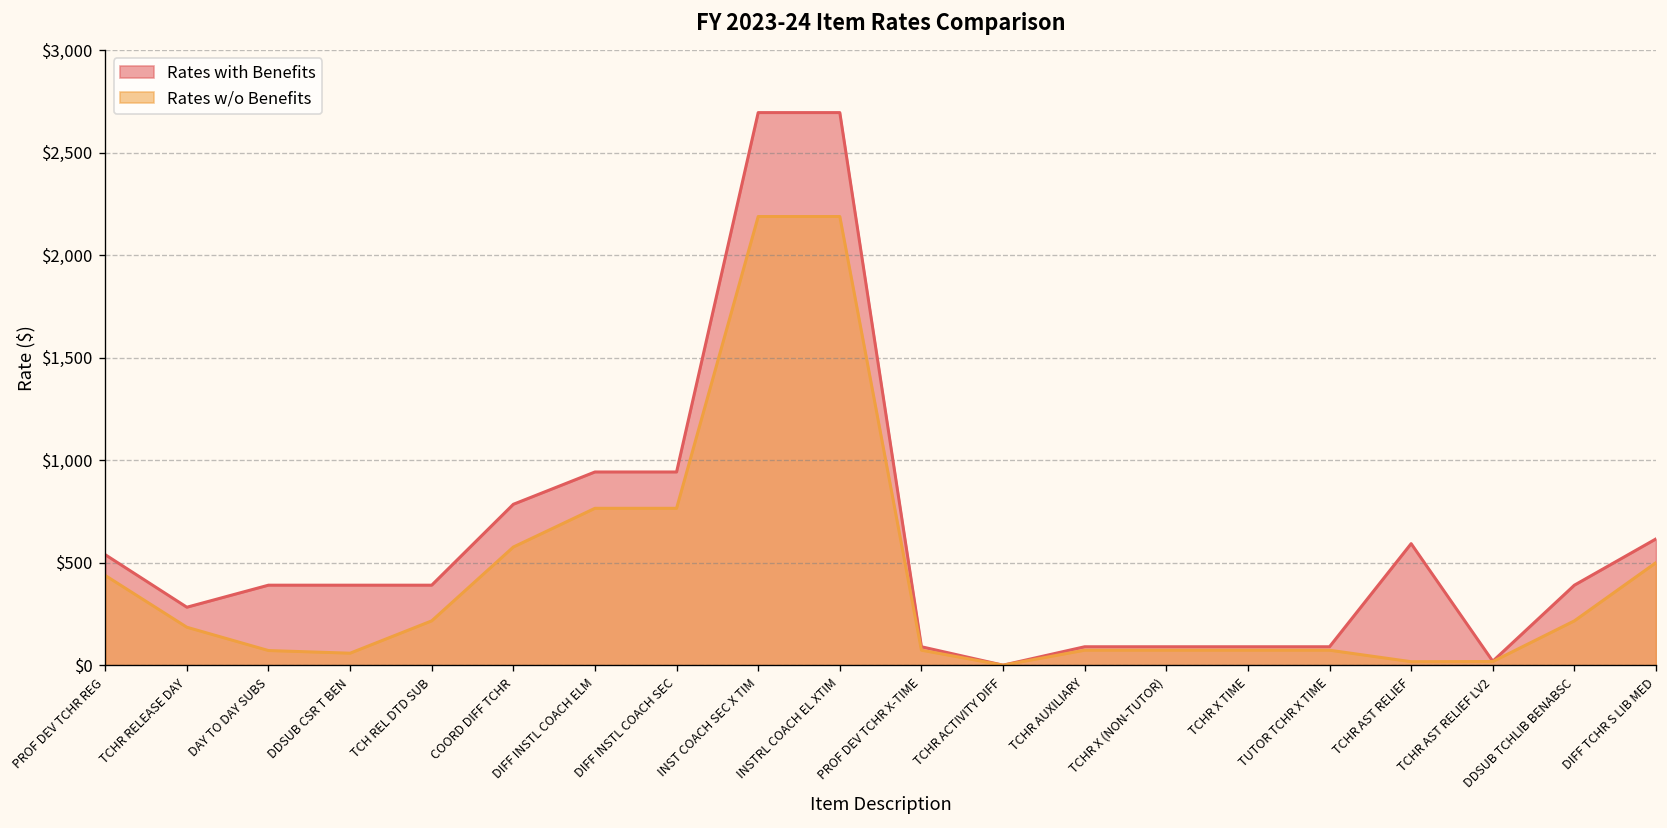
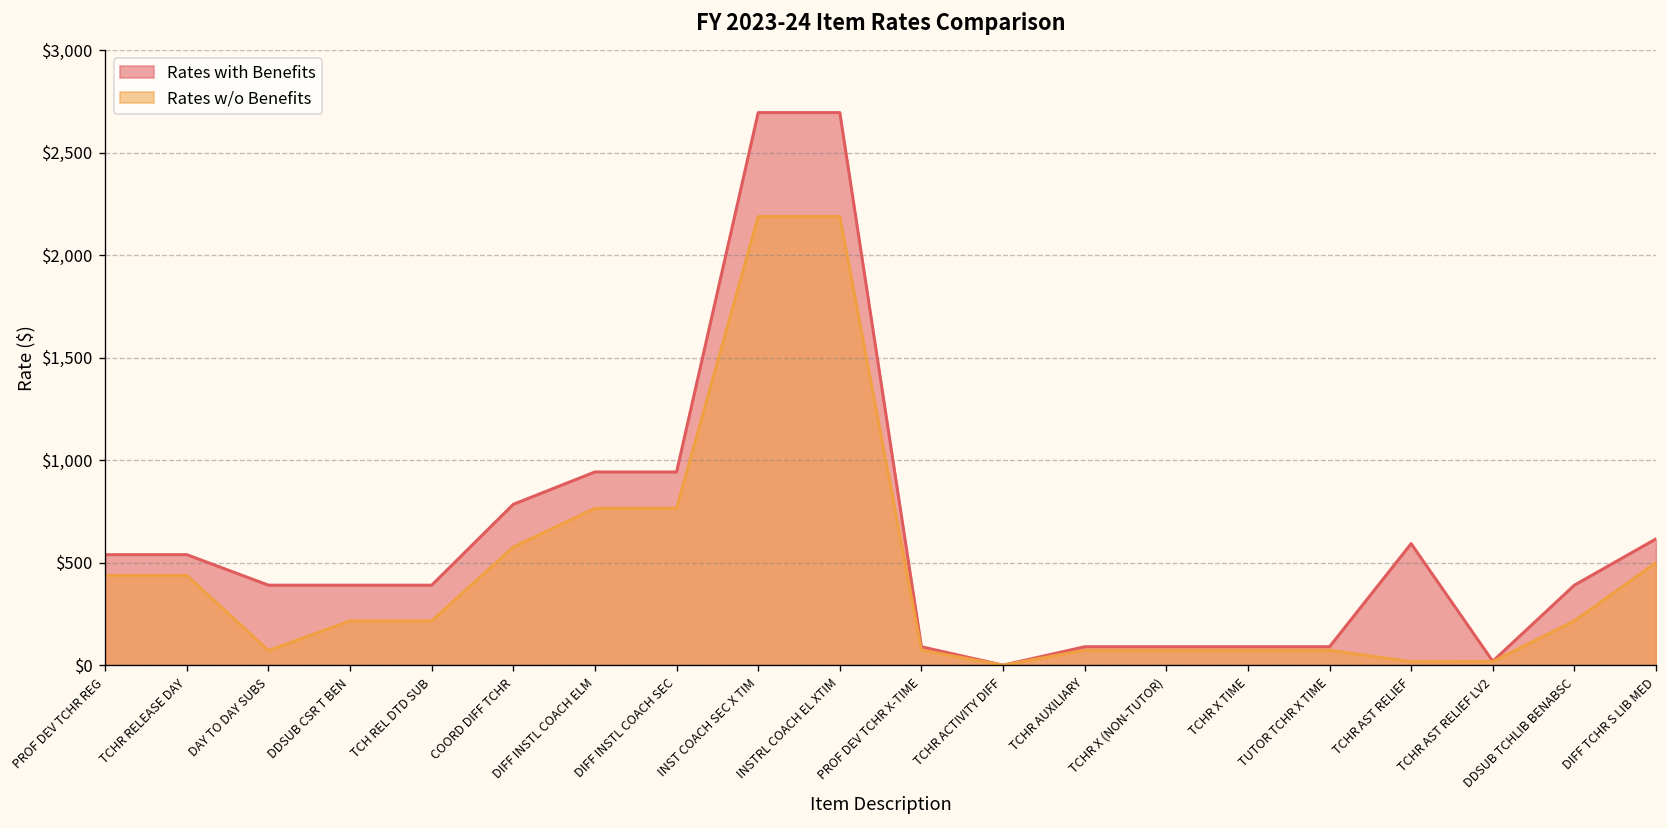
Rates with Benefits, TCHR RELEASE DAY: $280 -> $540
Rates w/o Benefits, TCHR RELEASE DAY: $180 -> $440
Rates w/o Benefits, DDSUB CSR T BEN: $60 -> $220
